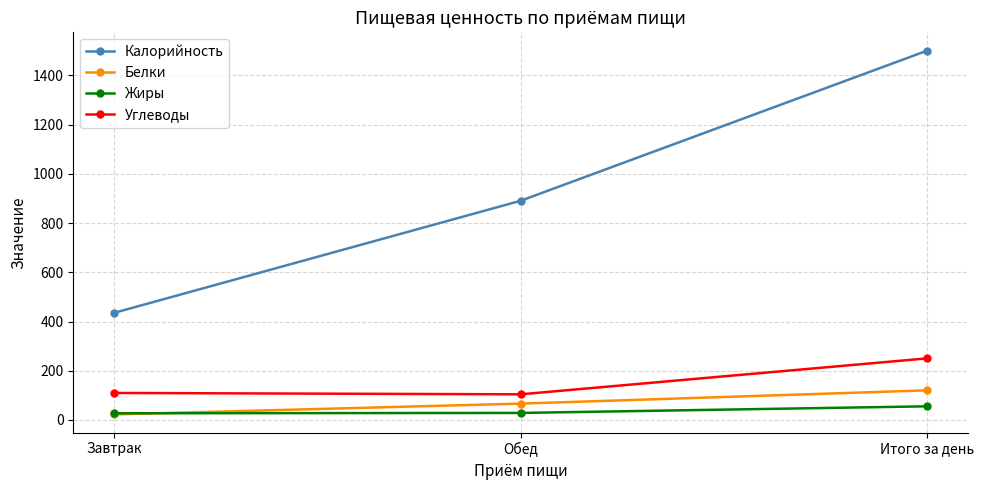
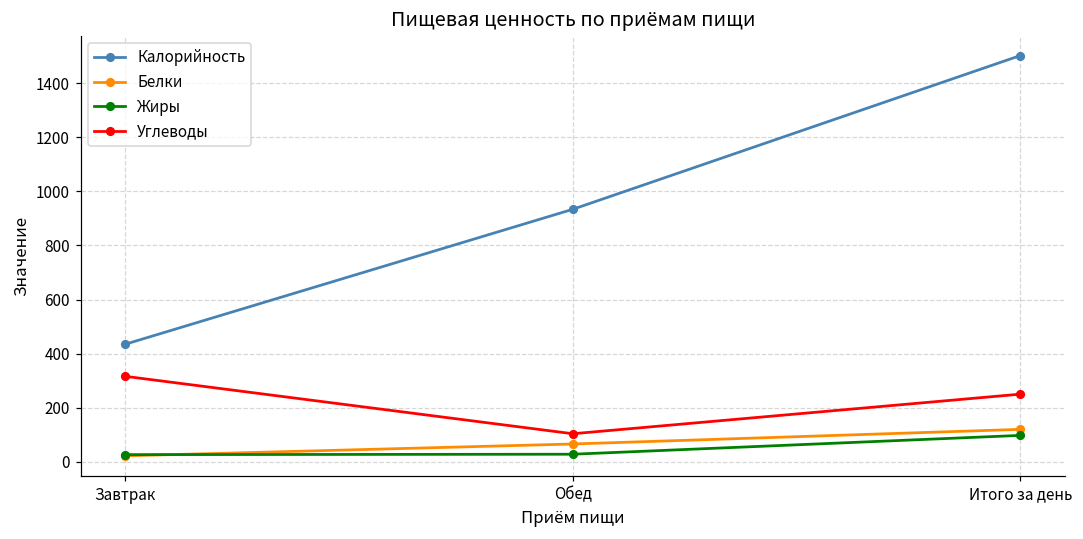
Углеводы, Завтрак: 110 -> 320
Калорийность, Обед: 890 -> 930
Жиры, Итого за день: 60 -> 100
